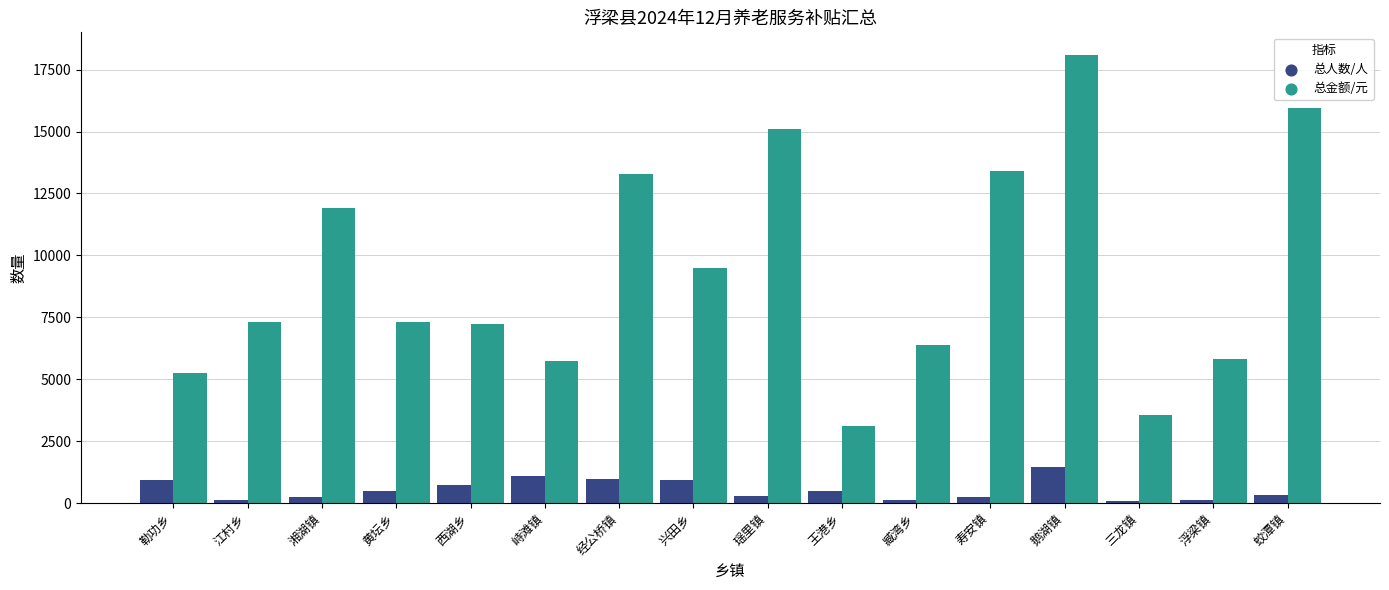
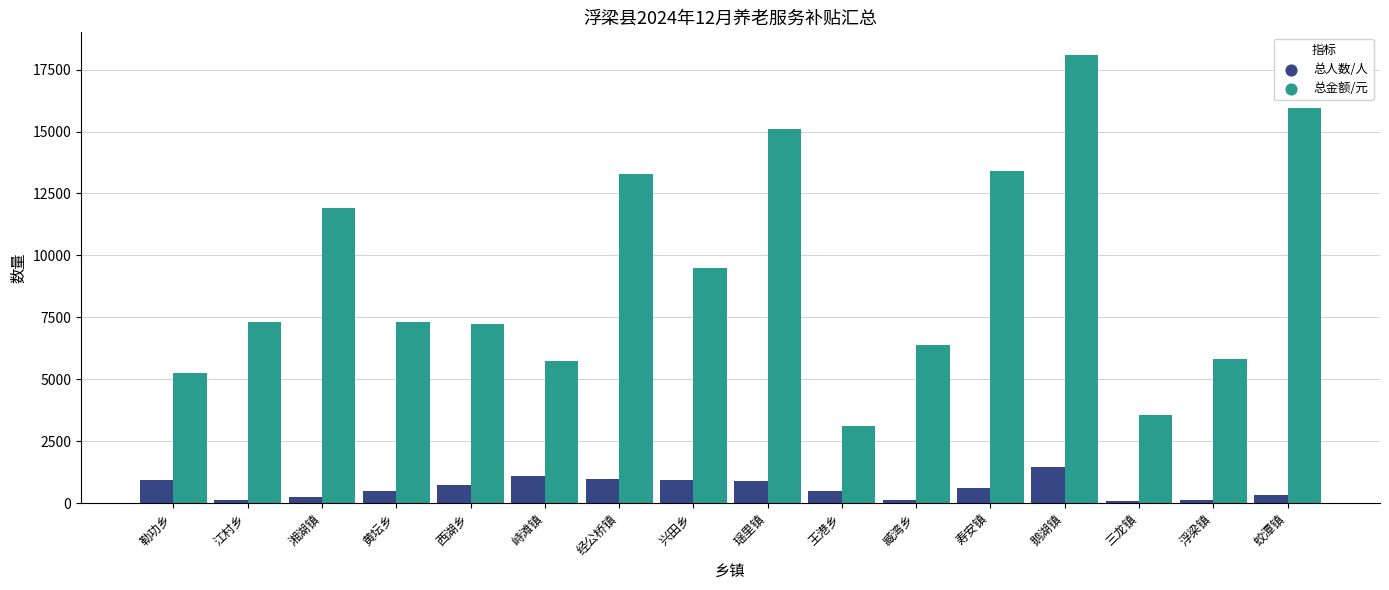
总人数/人, 瑶里镇: 300 -> 900
总人数/人, 寿安镇: 300 -> 600
